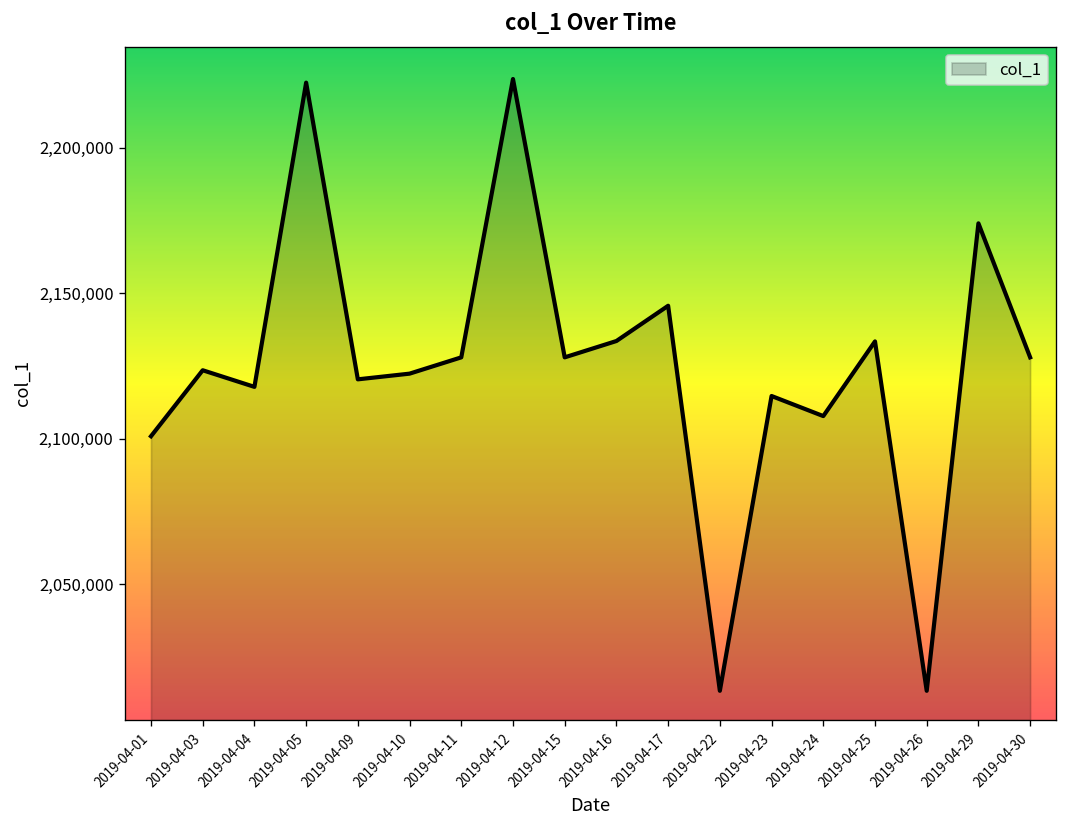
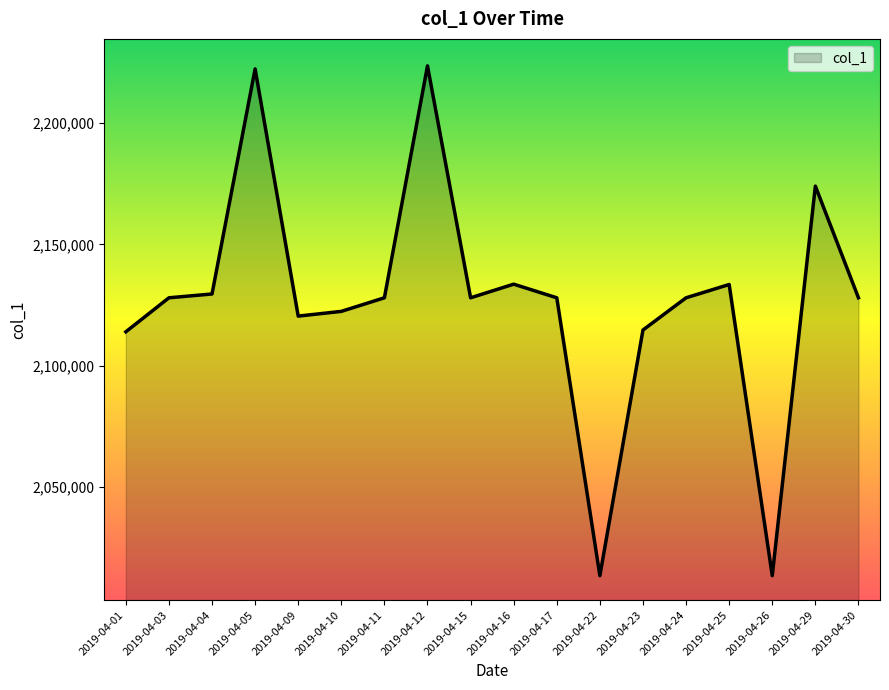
2019-04-01: 2,101,000 -> 2,114,000
2019-04-03: 2,124,000 -> 2,128,000
2019-04-04: 2,118,000 -> 2,130,000
2019-04-17: 2,146,000 -> 2,128,000
2019-04-24: 2,108,000 -> 2,128,000
